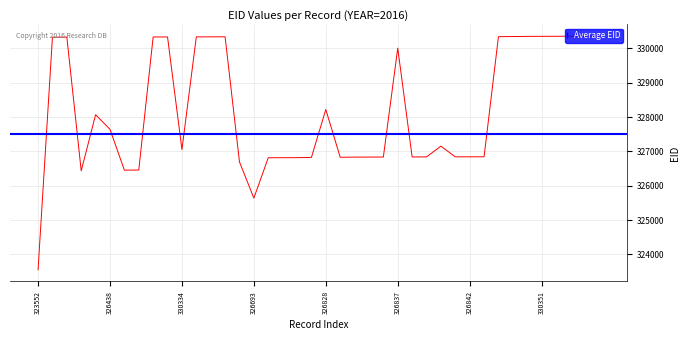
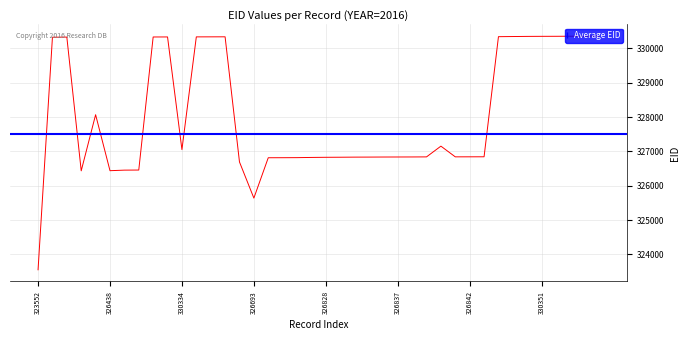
326438: 327600 -> 326400
326828: 328200 -> 326800
326837: 330000 -> 326800
